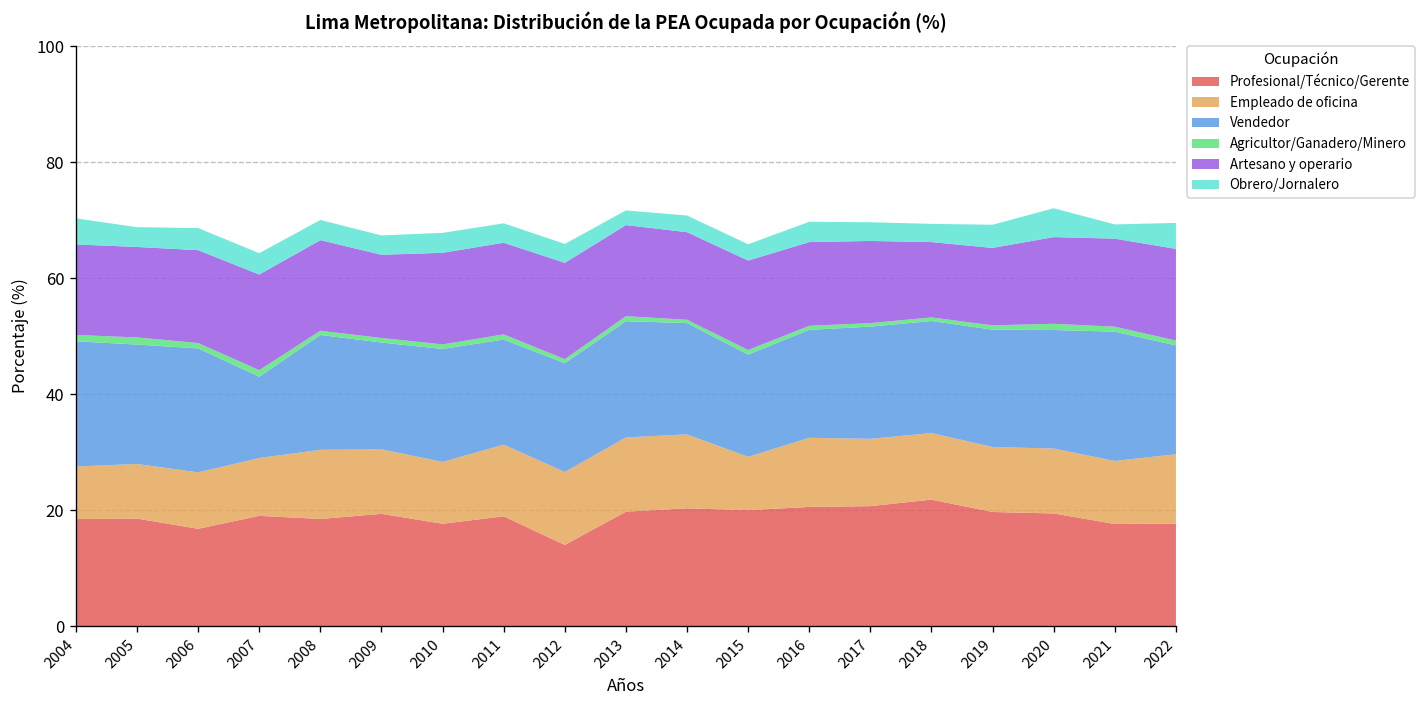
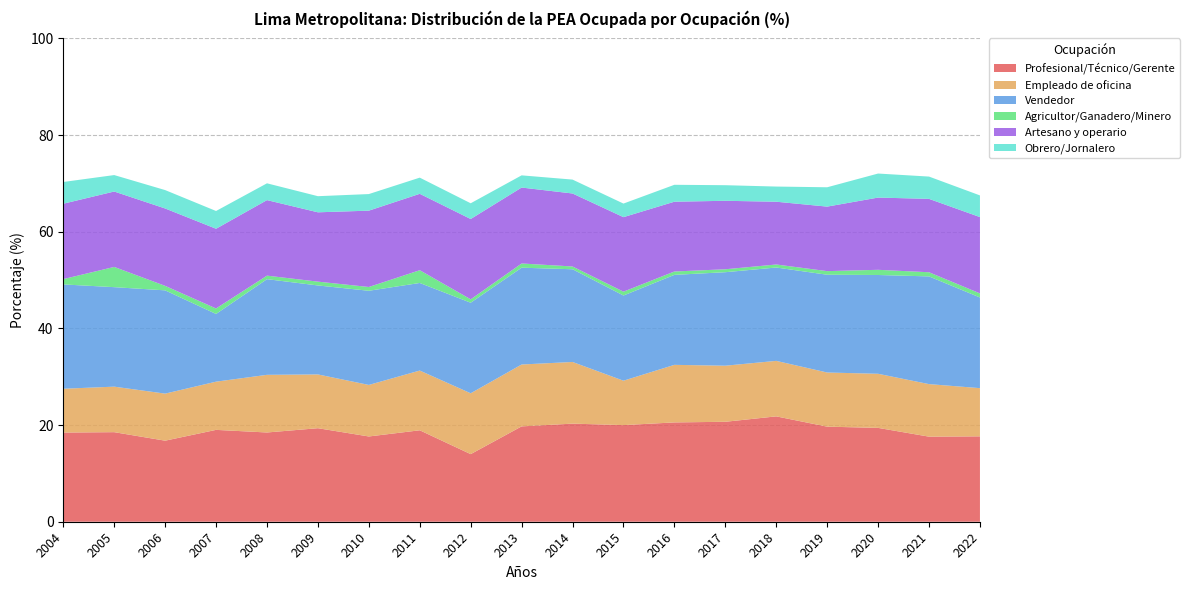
Agricultor/Ganadero/Minero, 2005: 1 -> 4
Agricultor/Ganadero/Minero, 2011: 1 -> 3
Obrero/Jornalero, 2021: 2 -> 5
Empleado de oficina, 2022: 12 -> 10
